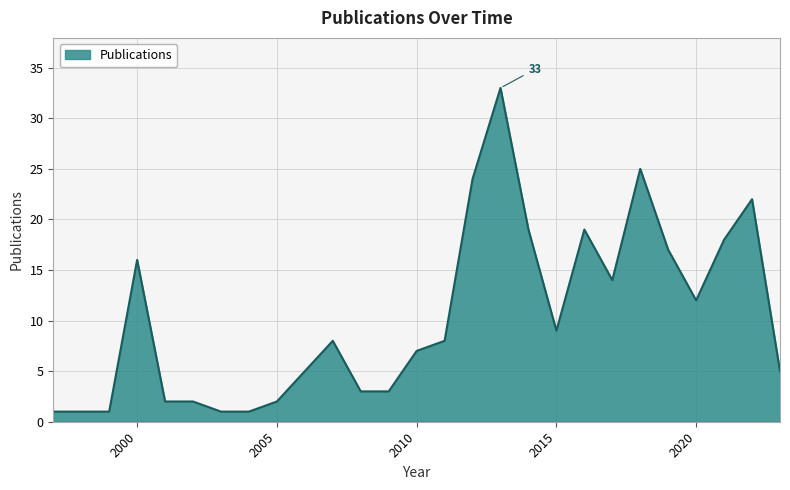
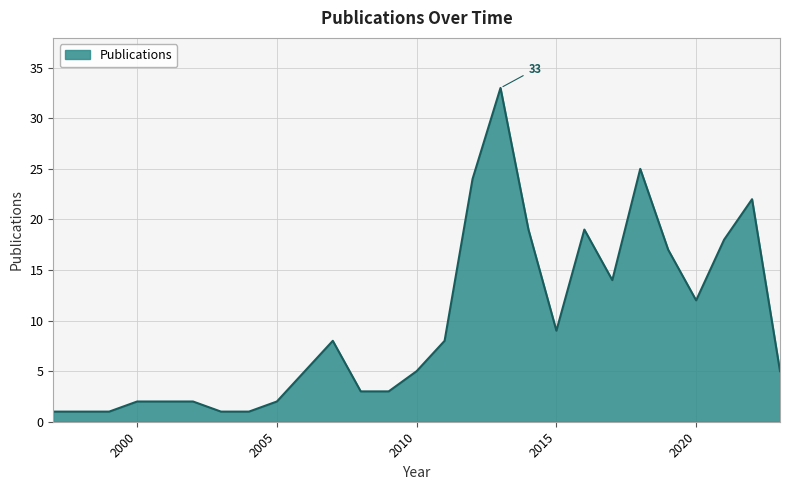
2000: 16 -> 2
2010: 7 -> 5
